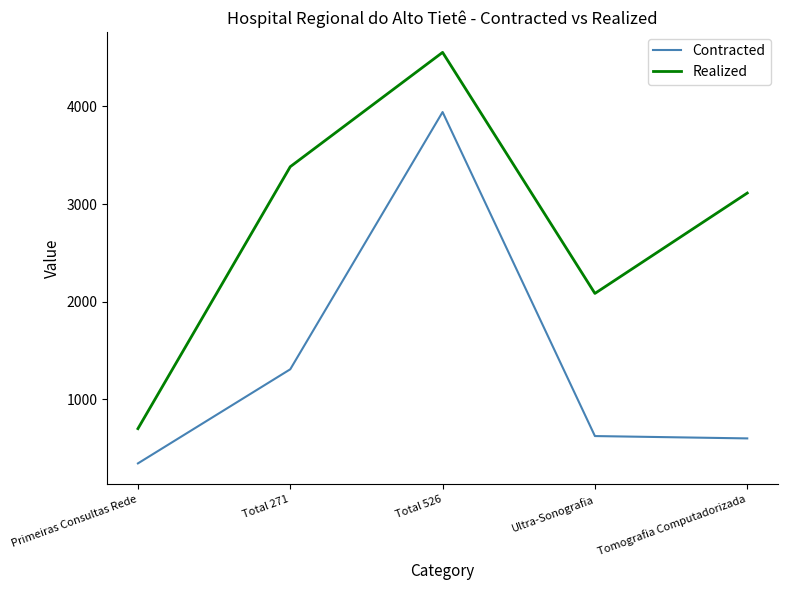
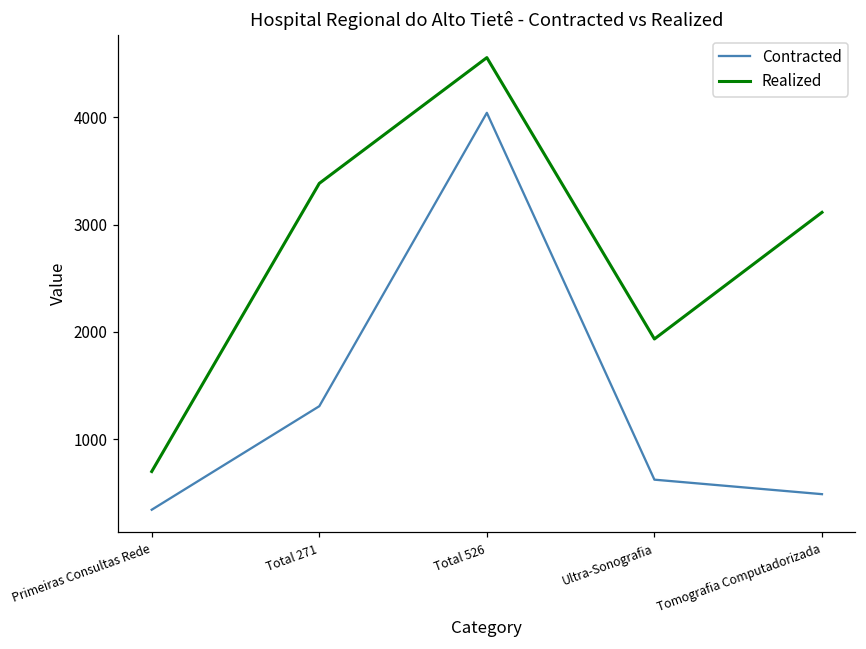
Contracted, Total 526: 3900 -> 4000
Realized, Ultra-Sonografia: 2100 -> 1900
Contracted, Tomografia Computadorizada: 600 -> 500
